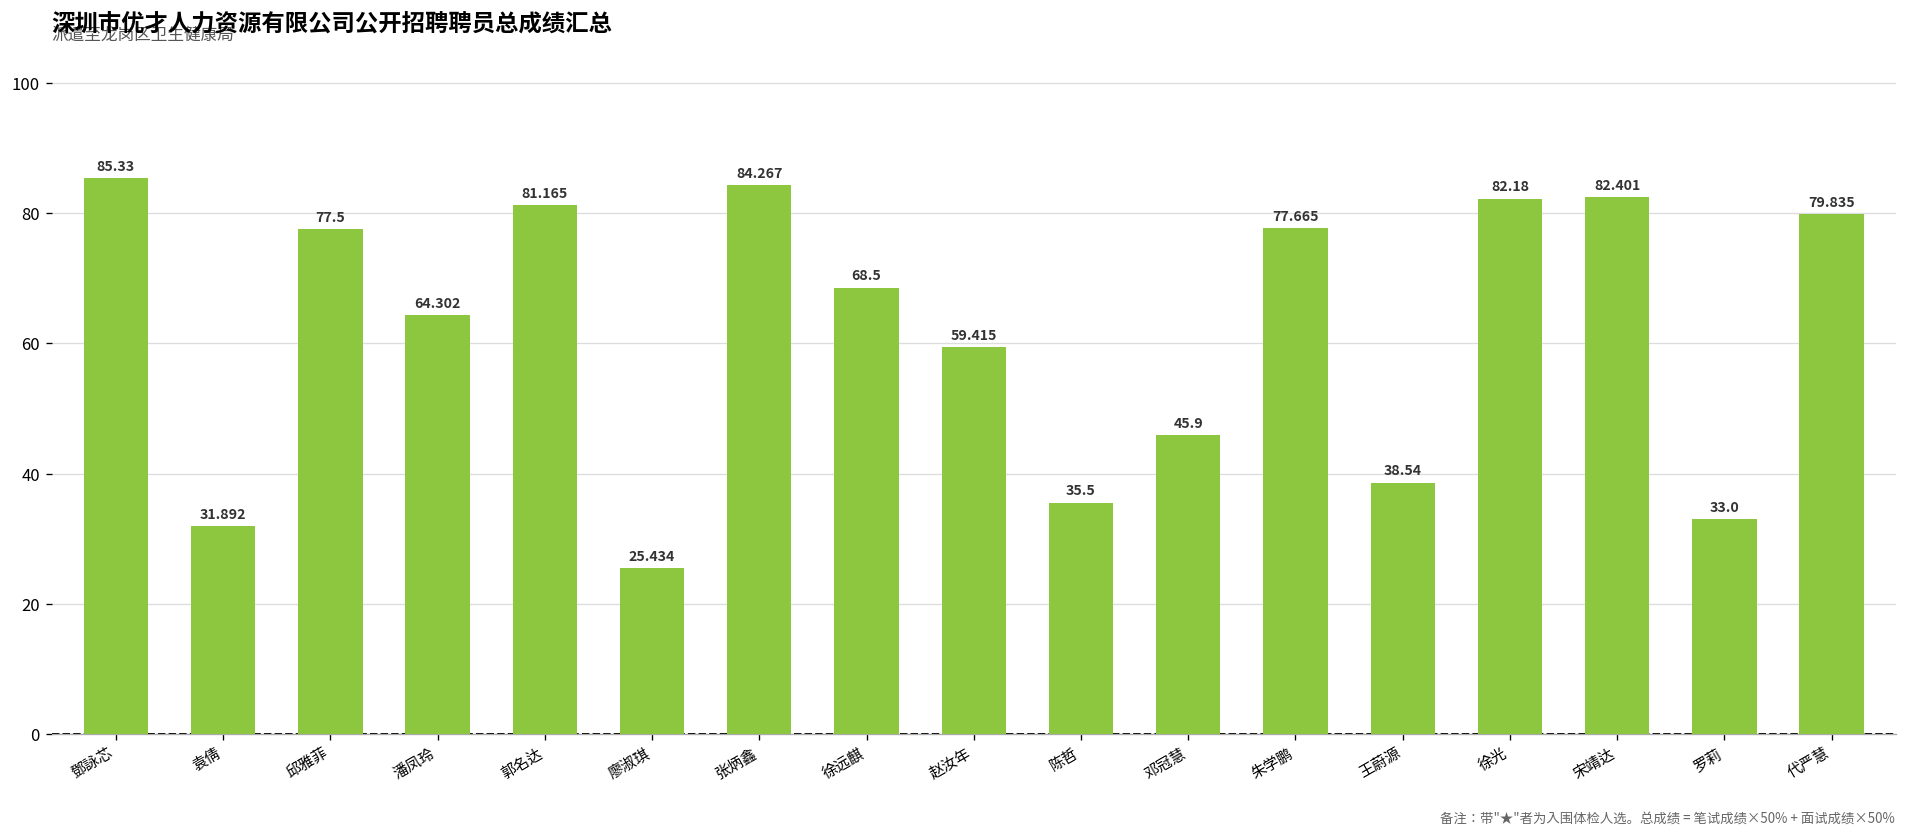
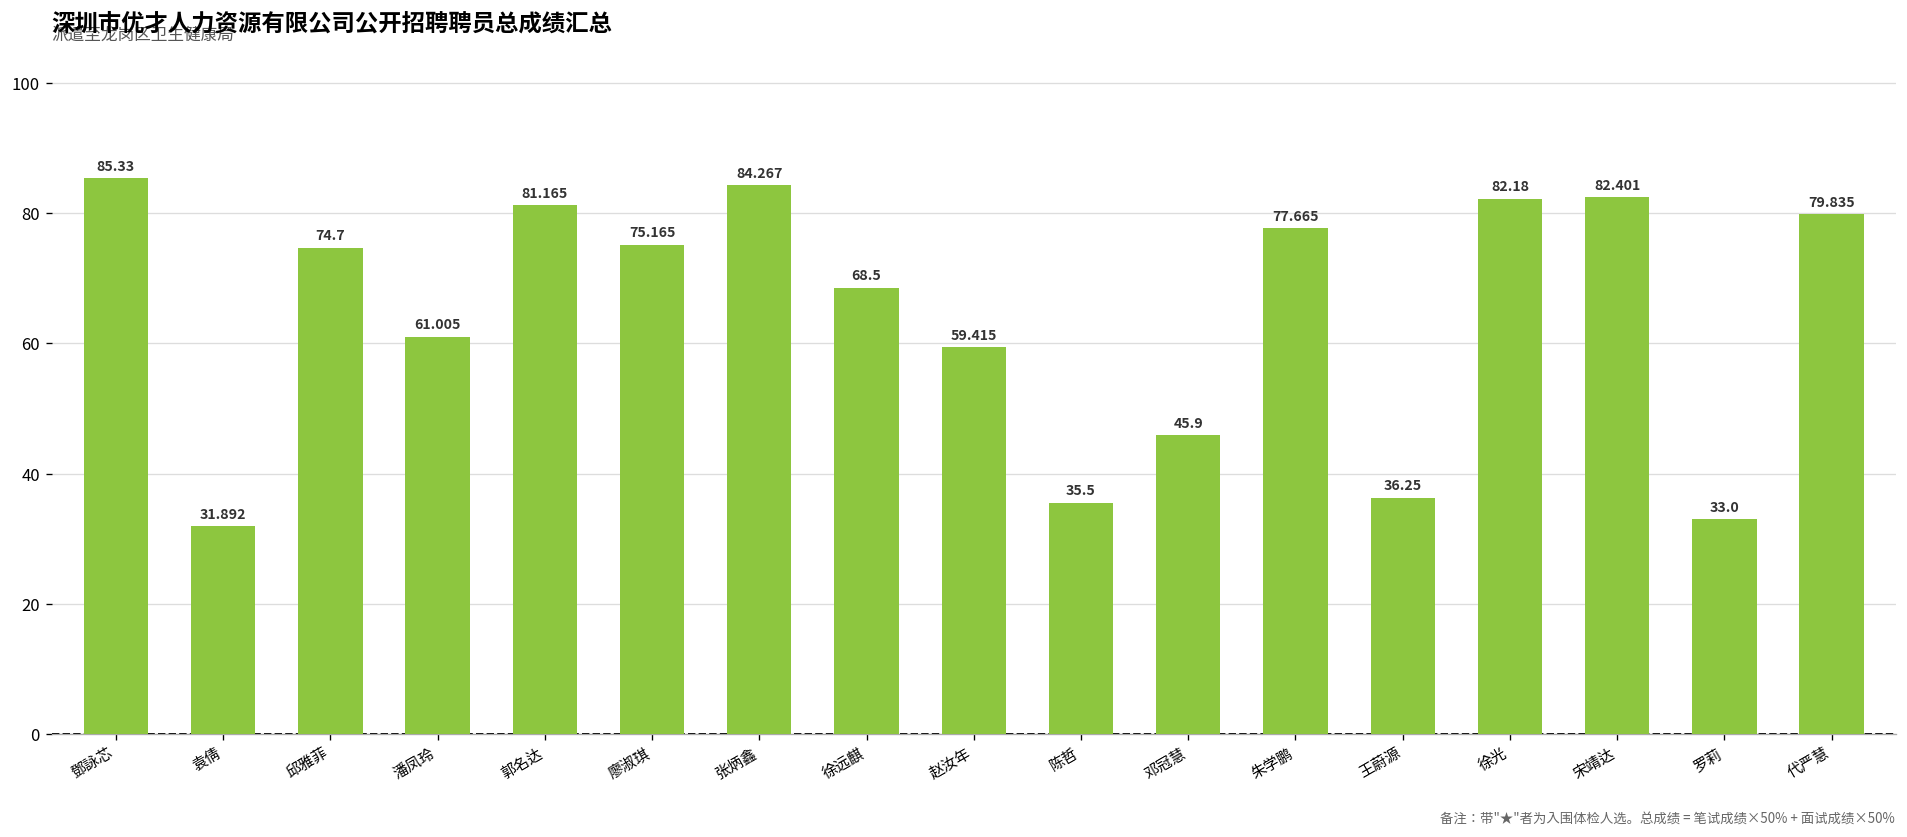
邱雅菲: 77.5 -> 74.7
潘凤玲: 64.302 -> 61.005
廖淑琪: 25.434 -> 75.165
王蔚源: 38.54 -> 36.25
